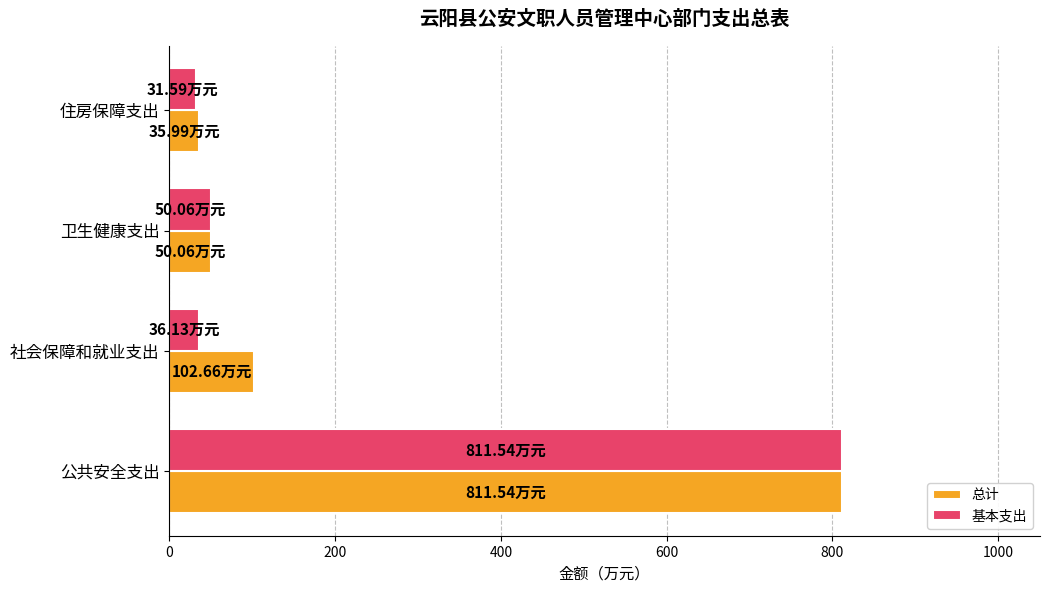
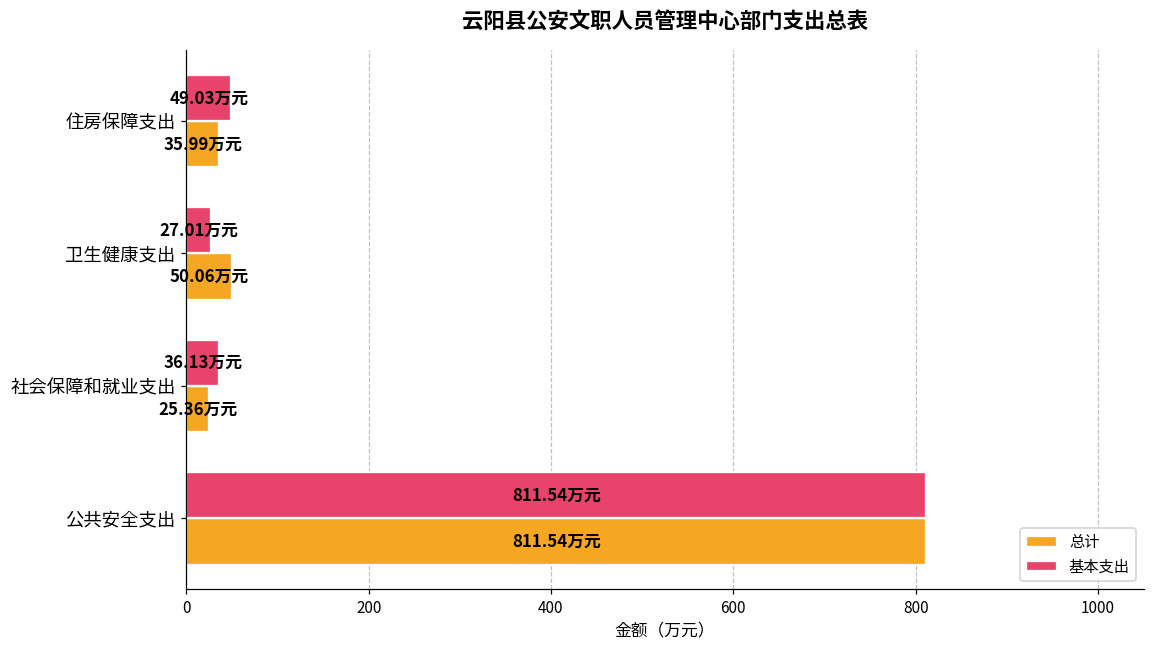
基本支出, 住房保障支出: 31.59 -> 49.03
基本支出, 卫生健康支出: 50.06 -> 27.01
总计, 社会保障和就业支出: 102.66 -> 25.36
